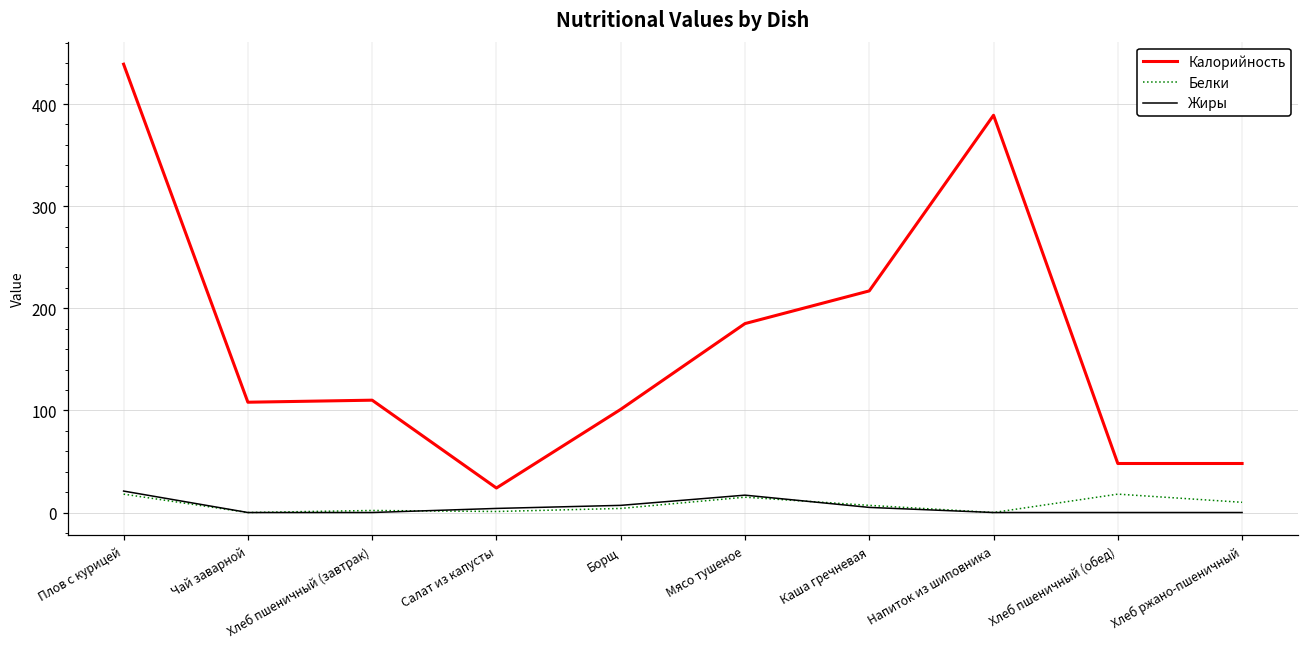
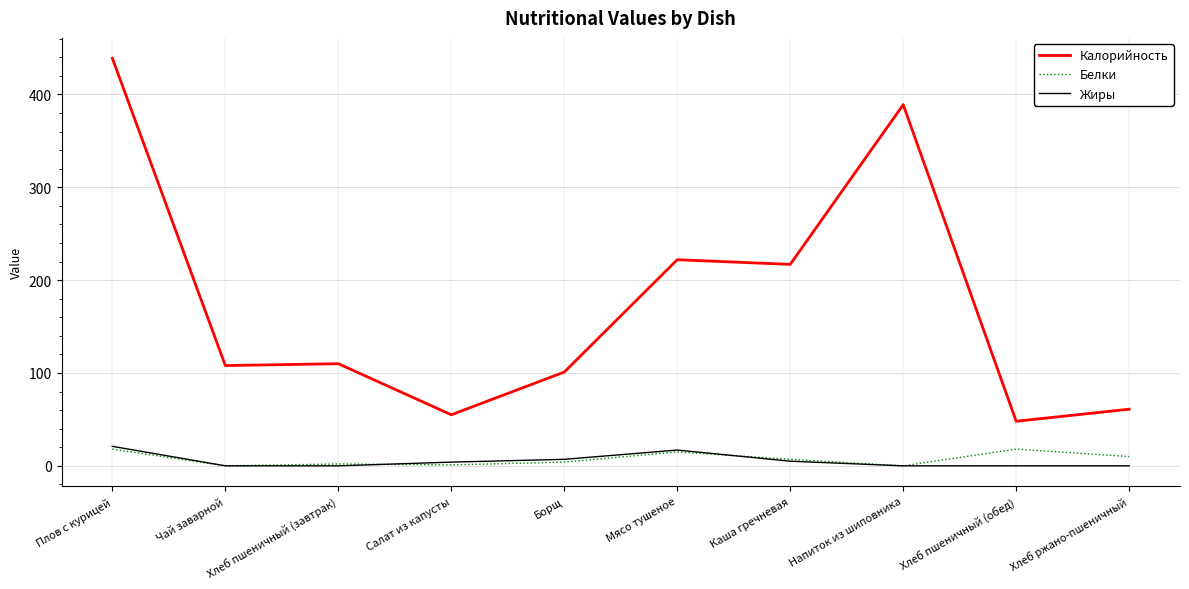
Калорийность, Салат из капусты: 20 -> 60
Калорийность, Мясо тушеное: 190 -> 220
Калорийность, Хлеб ржано-пшеничный: 50 -> 60
